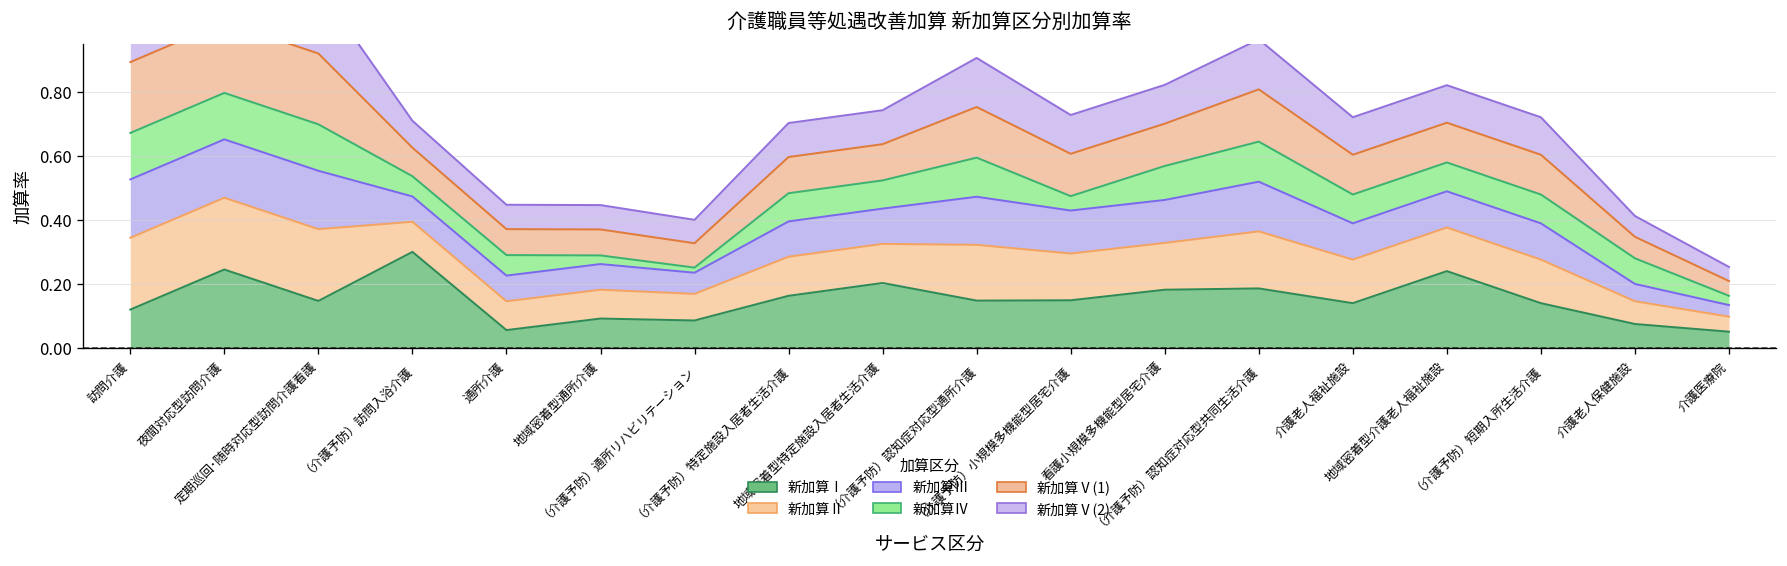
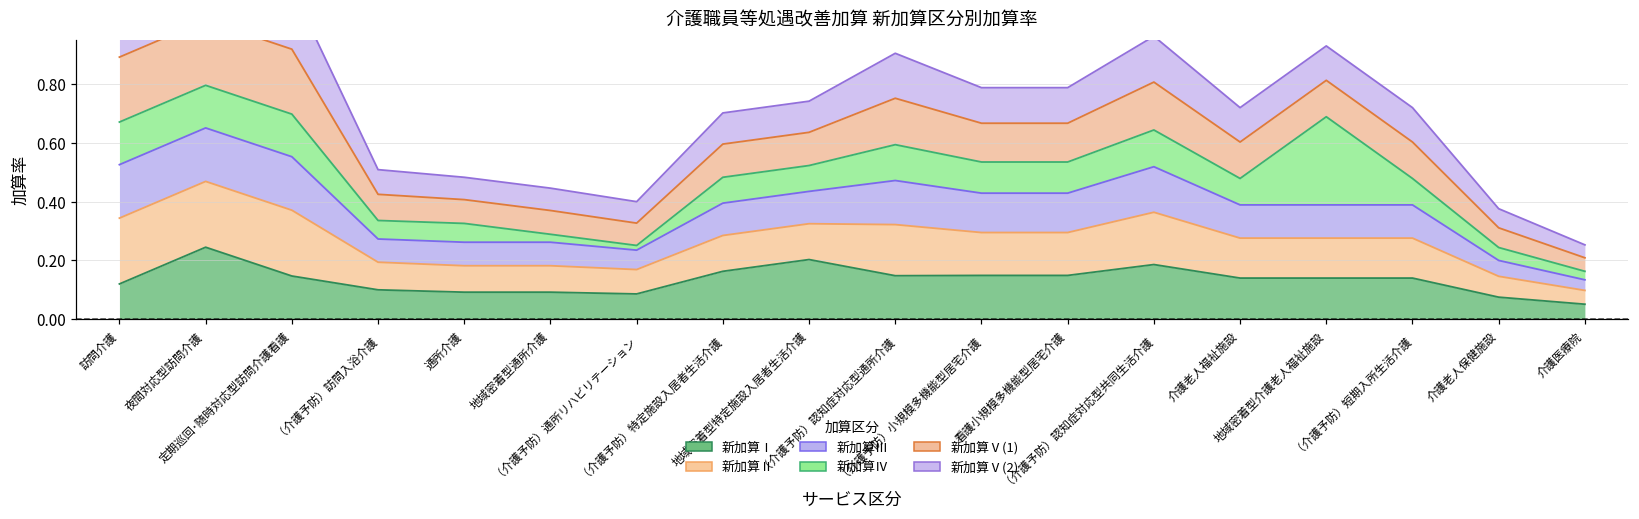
新加算Ⅰ, （介護予防）訪問入浴介護: 0.3 -> 0.1
新加算Ⅰ, 通所介護: 0.06 -> 0.09
新加算Ⅳ, （介護予防）小規模多機能型居宅介護: 0.04 -> 0.11
新加算Ⅰ, 看護小規模多機能型居宅介護: 0.18 -> 0.15
新加算Ⅰ, 地域密着型介護老人福祉施設: 0.24 -> 0.14
新加算Ⅳ, 地域密着型介護老人福祉施設: 0.09 -> 0.30
新加算Ⅳ, 介護老人保健施設: 0.08 -> 0.04
